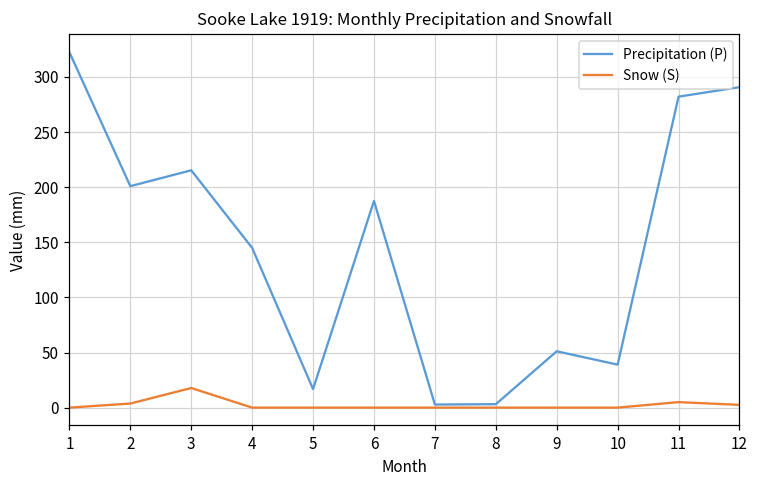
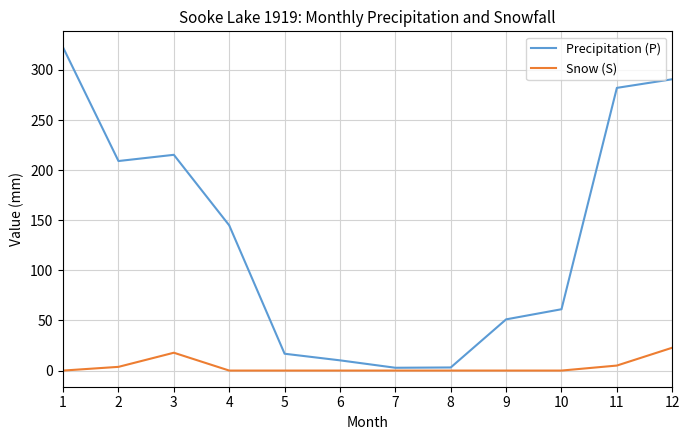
Precipitation (P), 2: 201 -> 209
Precipitation (P), 6: 188 -> 10
Precipitation (P), 10: 39 -> 61
Snow (S), 12: 3 -> 23
